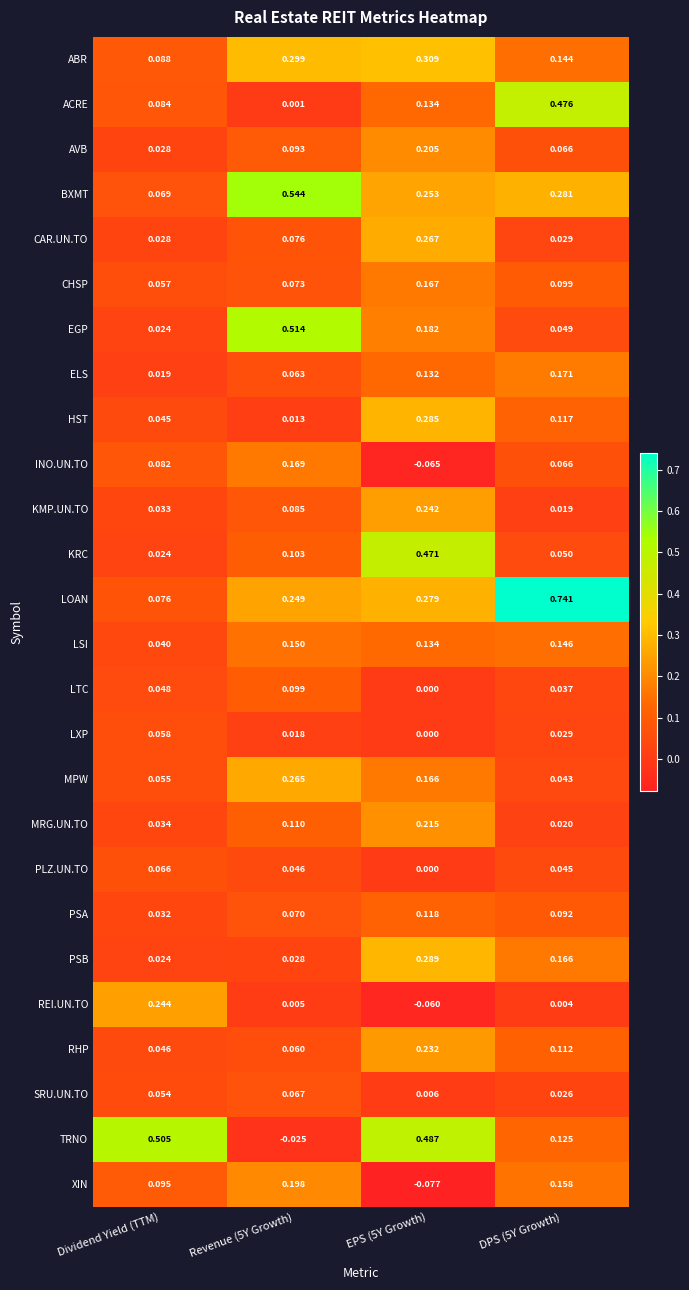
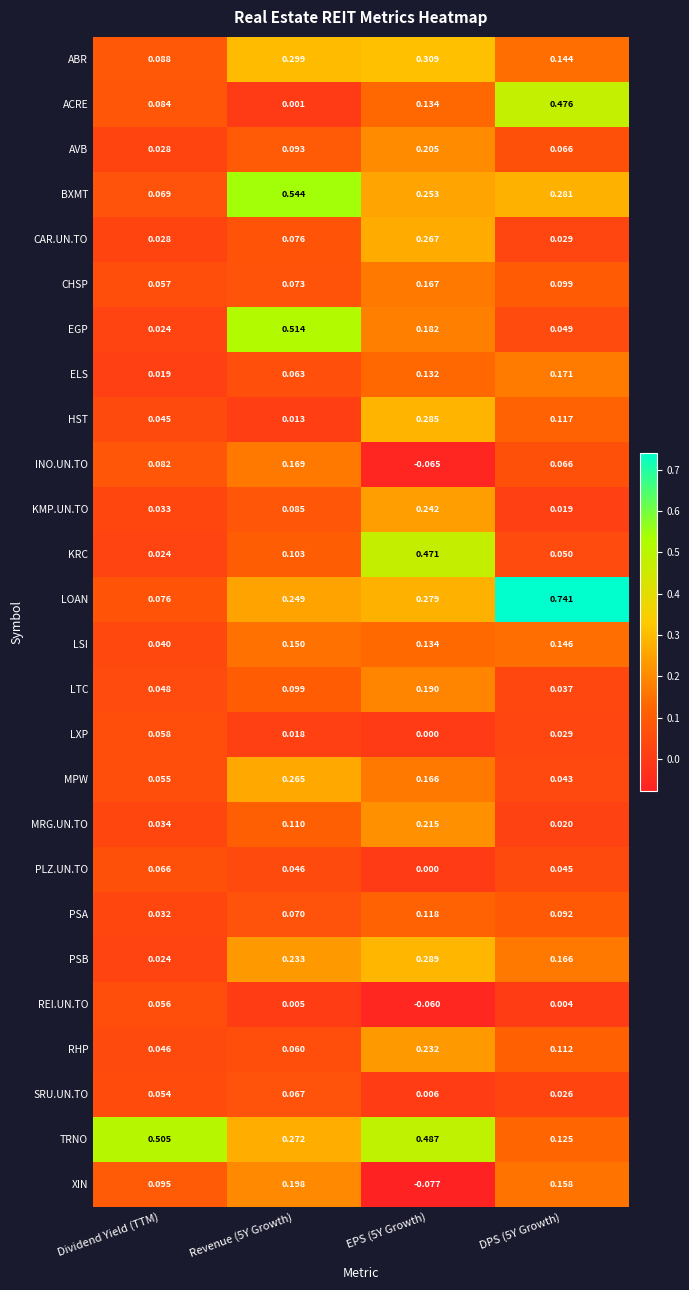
LTC, EPS (5Y Growth): 0.000 -> 0.190
PSB, Revenue (5Y Growth): 0.028 -> 0.233
REI.UN.TO, Dividend Yield (TTM): 0.244 -> 0.056
TRNO, Revenue (5Y Growth): -0.025 -> 0.272
